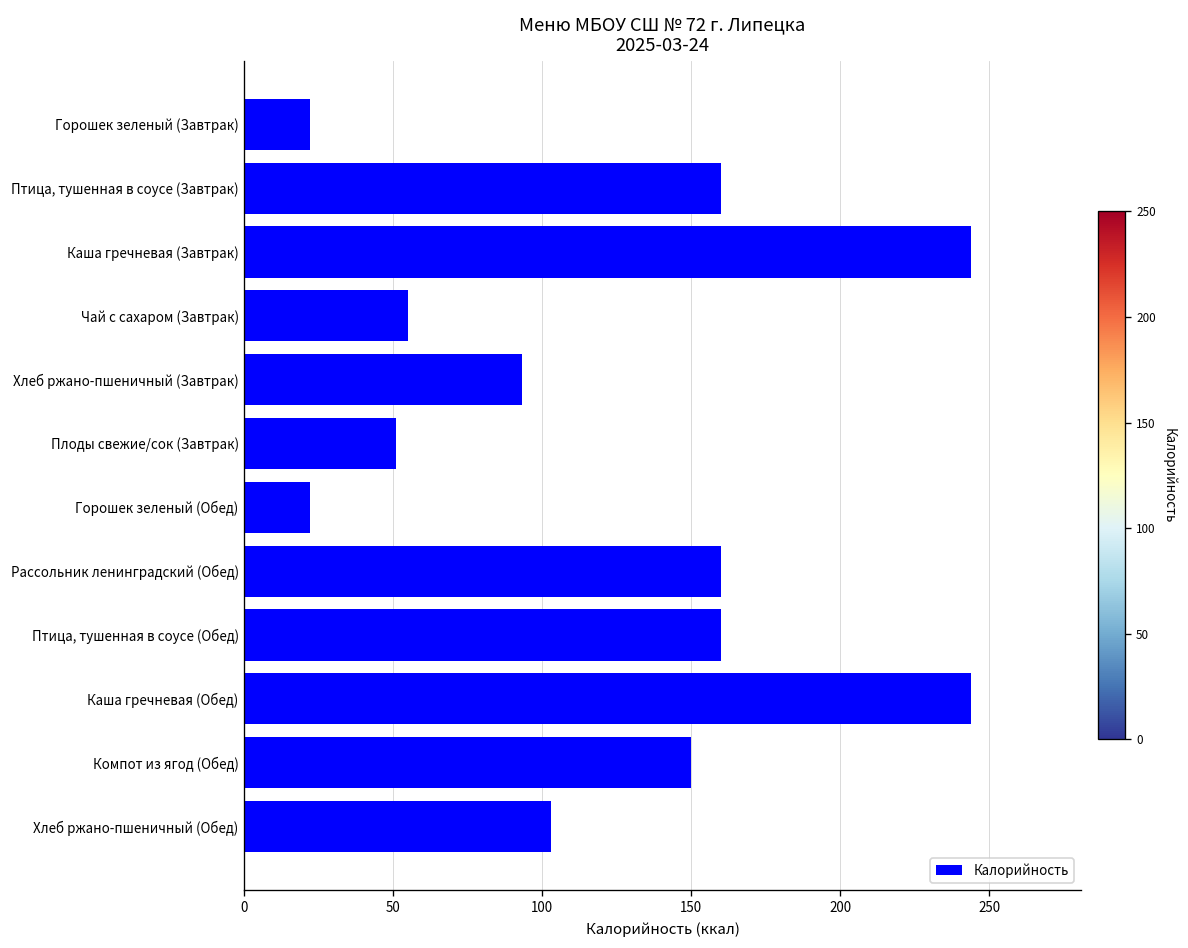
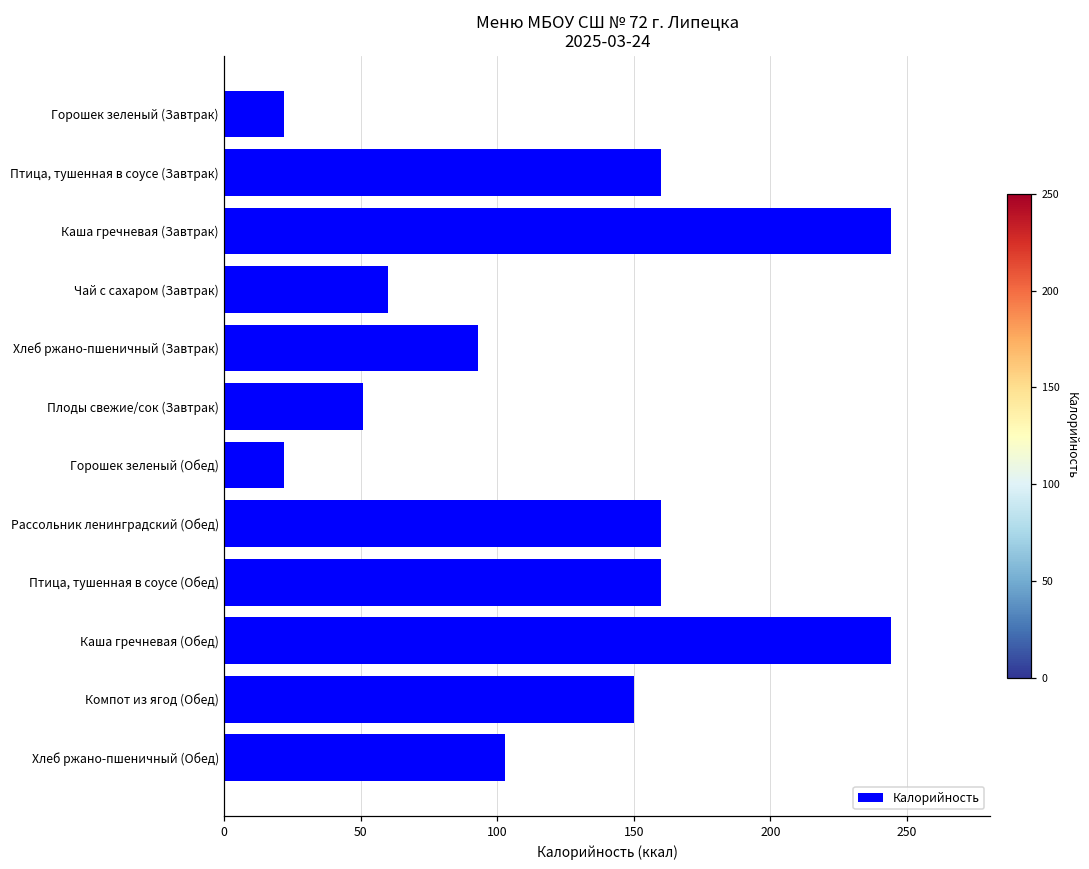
Чай с сахаром (Завтрак): 55 -> 60
